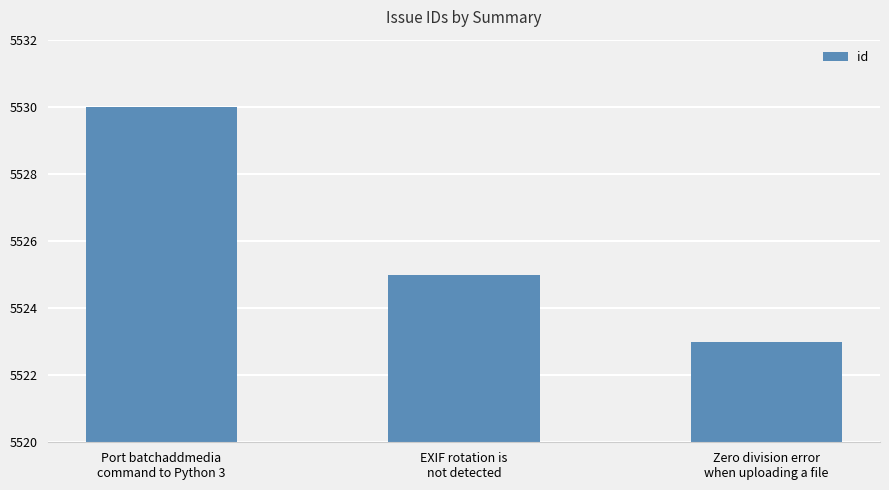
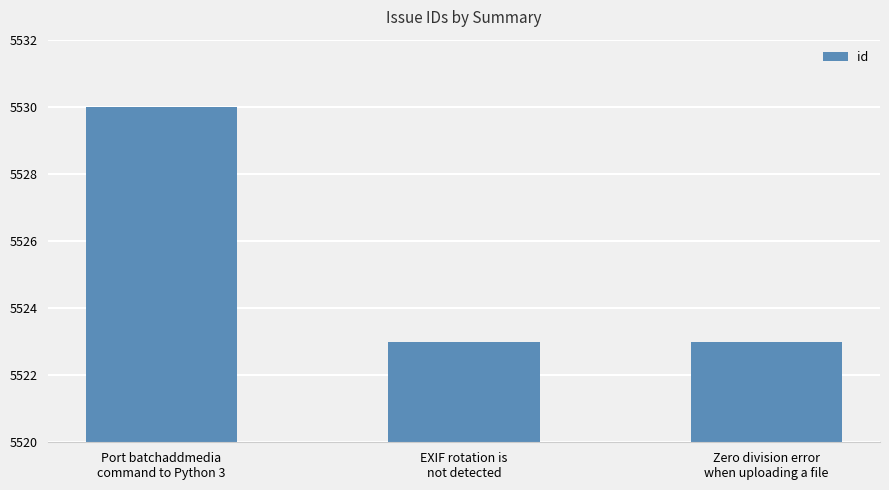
EXIF rotation is not detected: 5525 -> 5523
